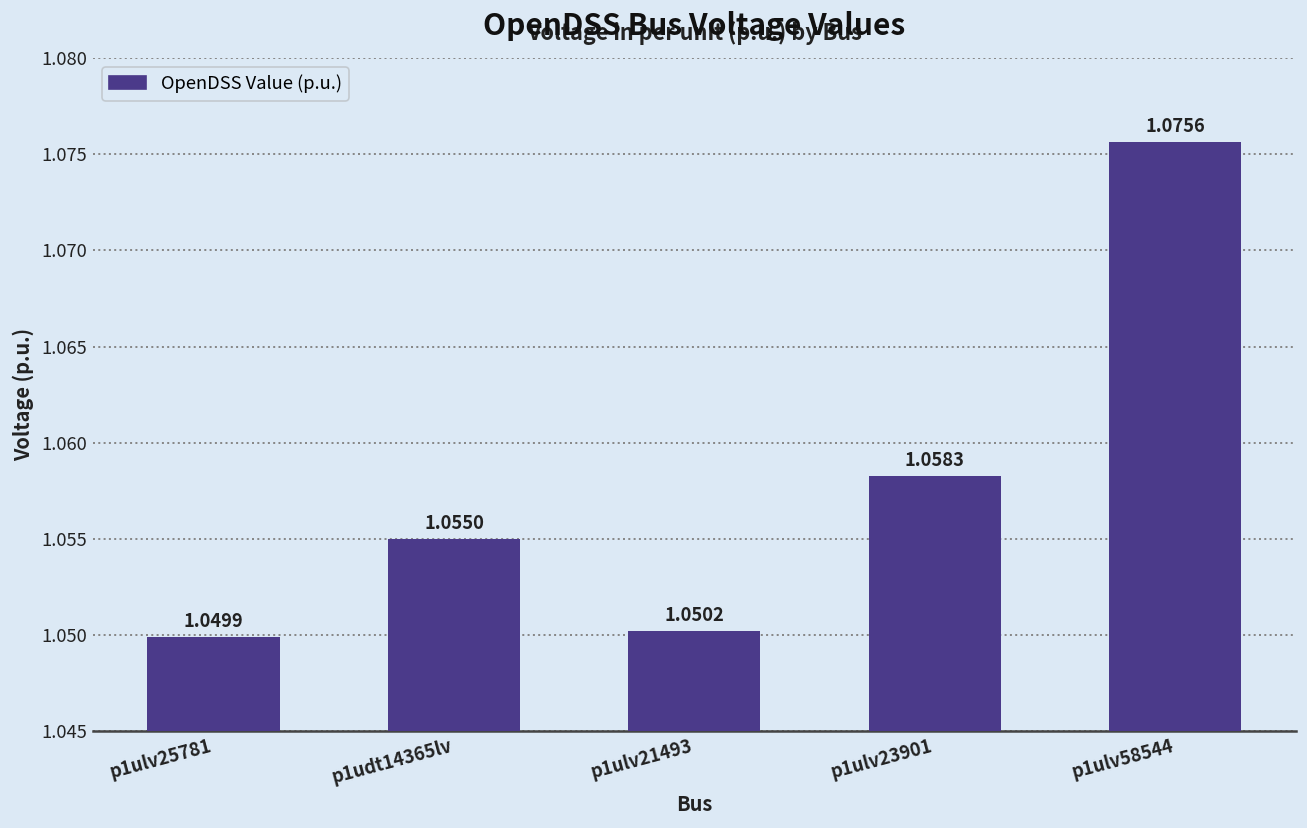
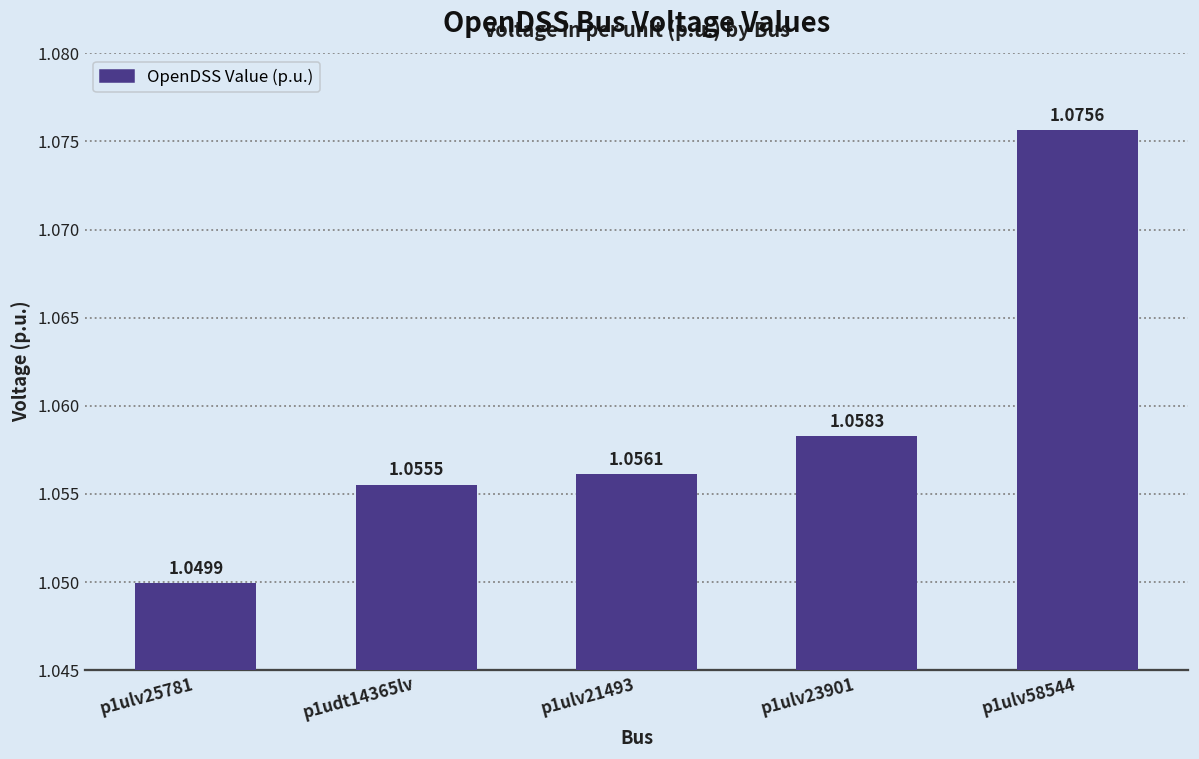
p1udt14365lv: 1.0550 -> 1.0555
p1ulv21493: 1.0502 -> 1.0561
